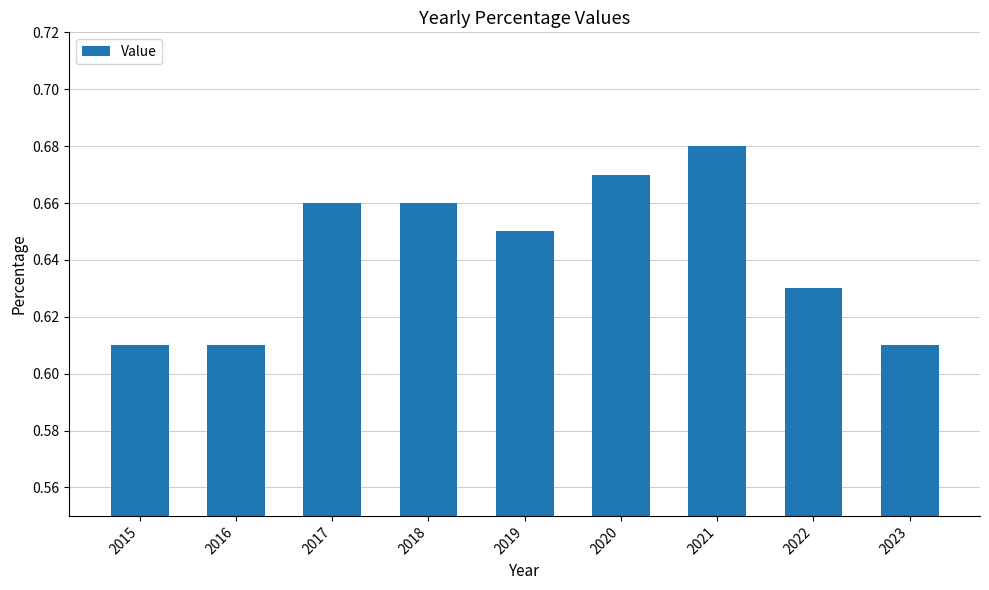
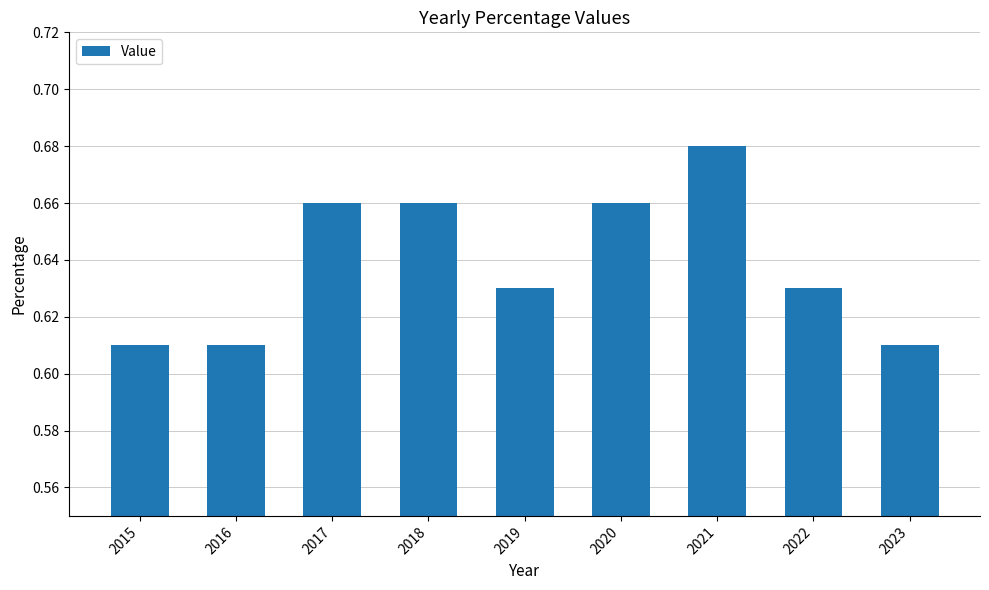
2019: 0.65 -> 0.63
2020: 0.67 -> 0.66
